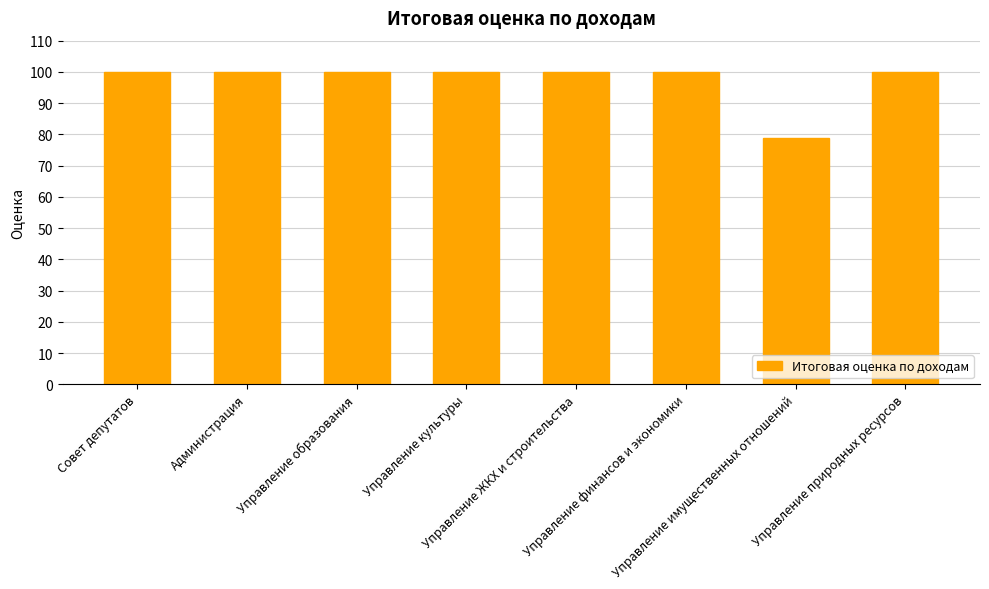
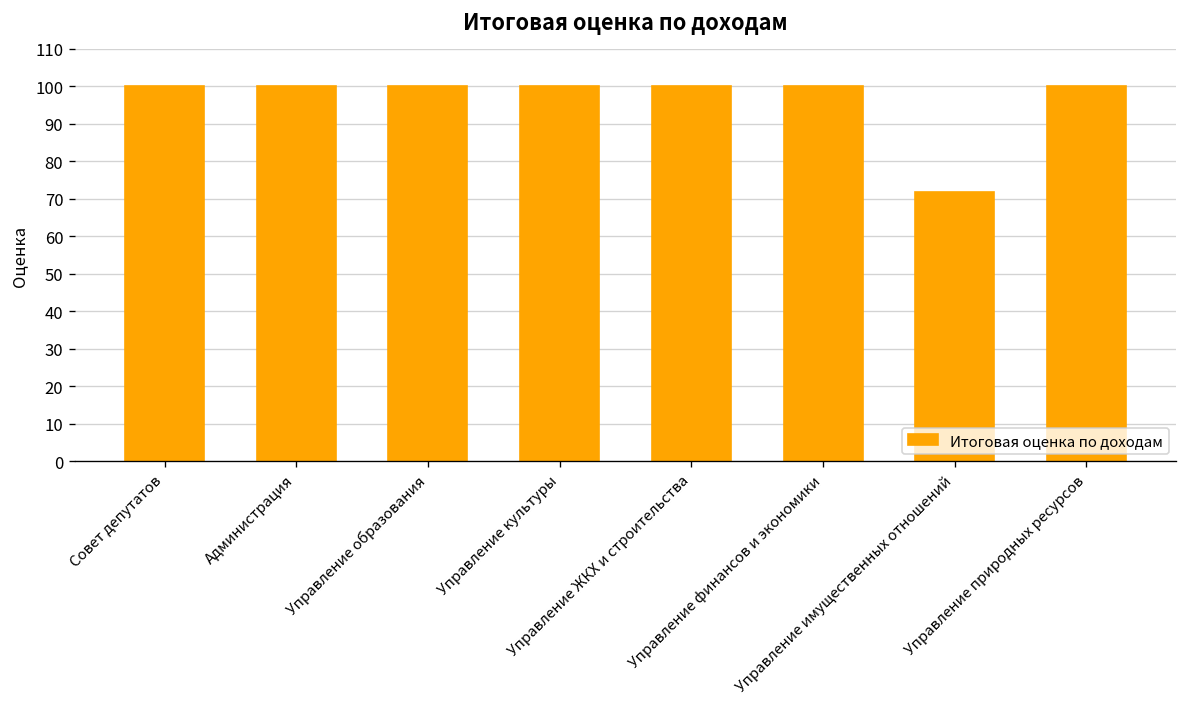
Управление имущественных отношений: 79 -> 72
